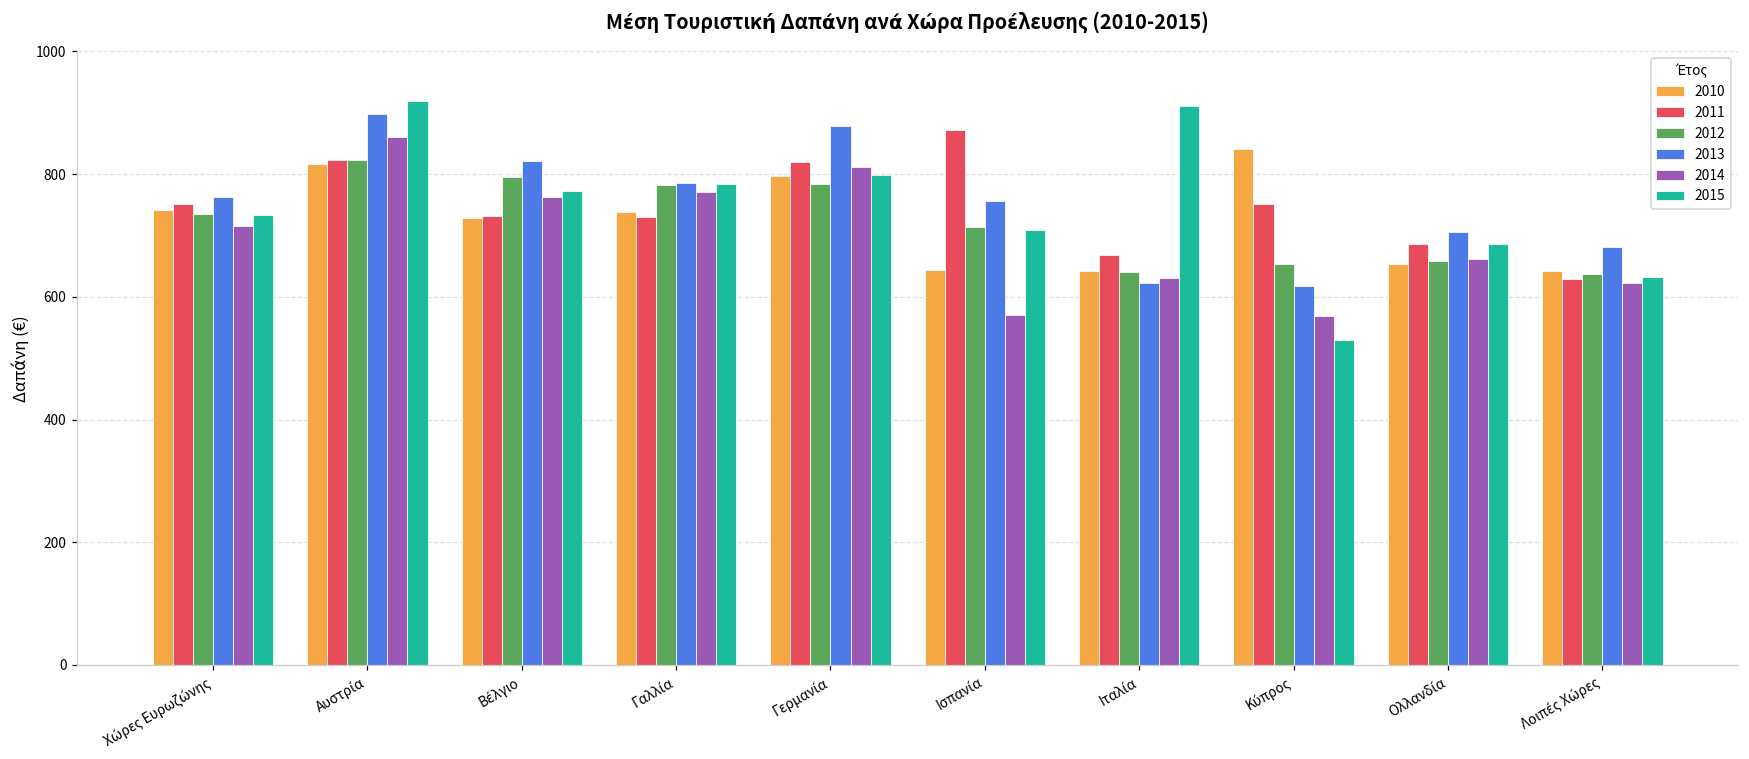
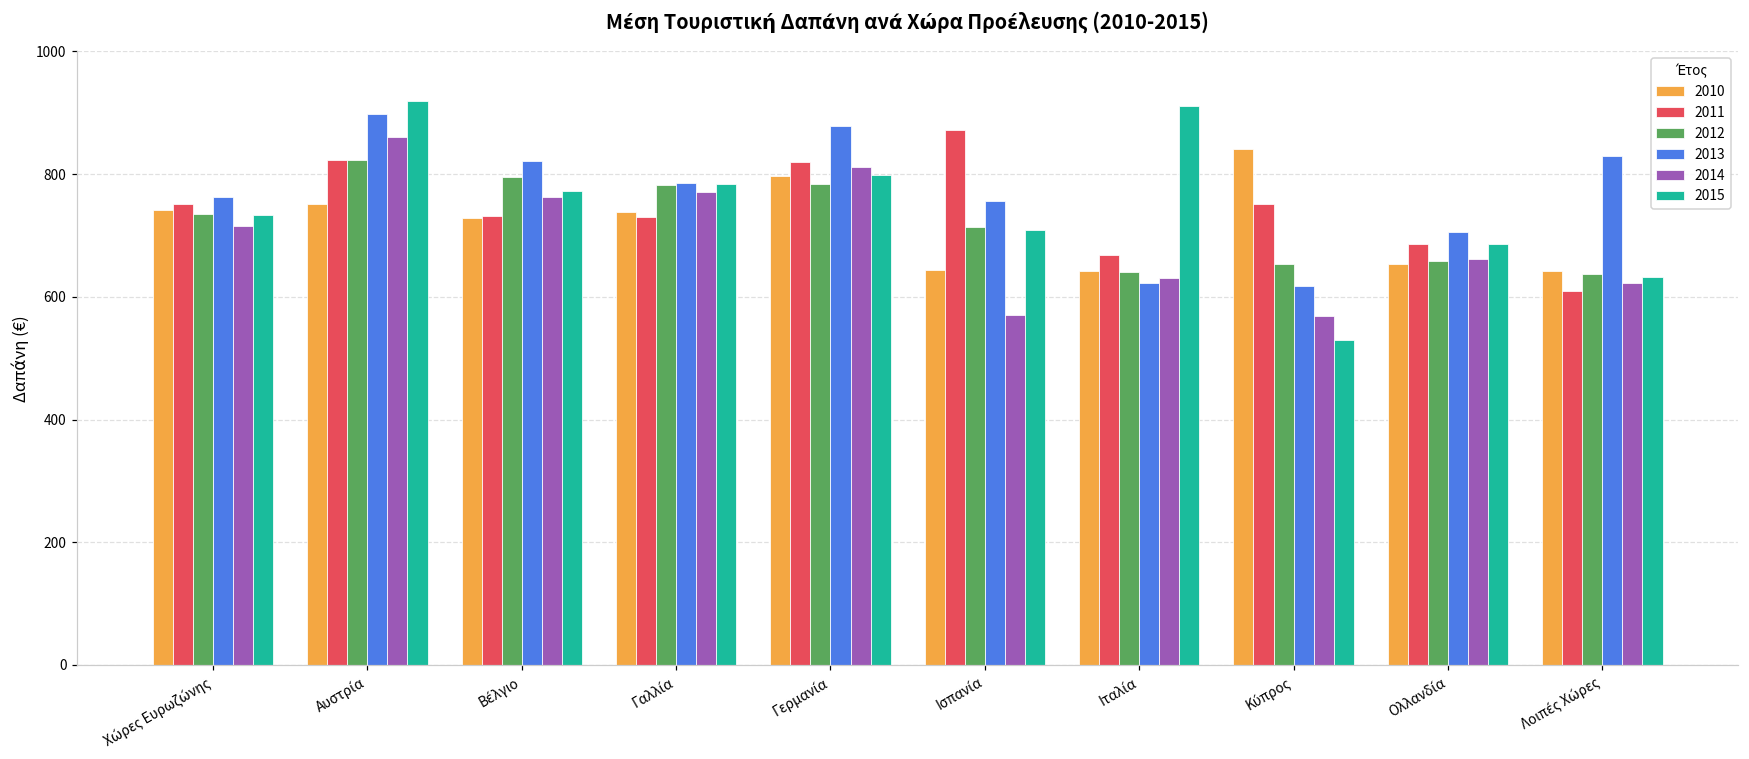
2010, Αυστρία: 820 -> 750
2011, Λοιπές Χώρες: 630 -> 610
2013, Λοιπές Χώρες: 680 -> 830
